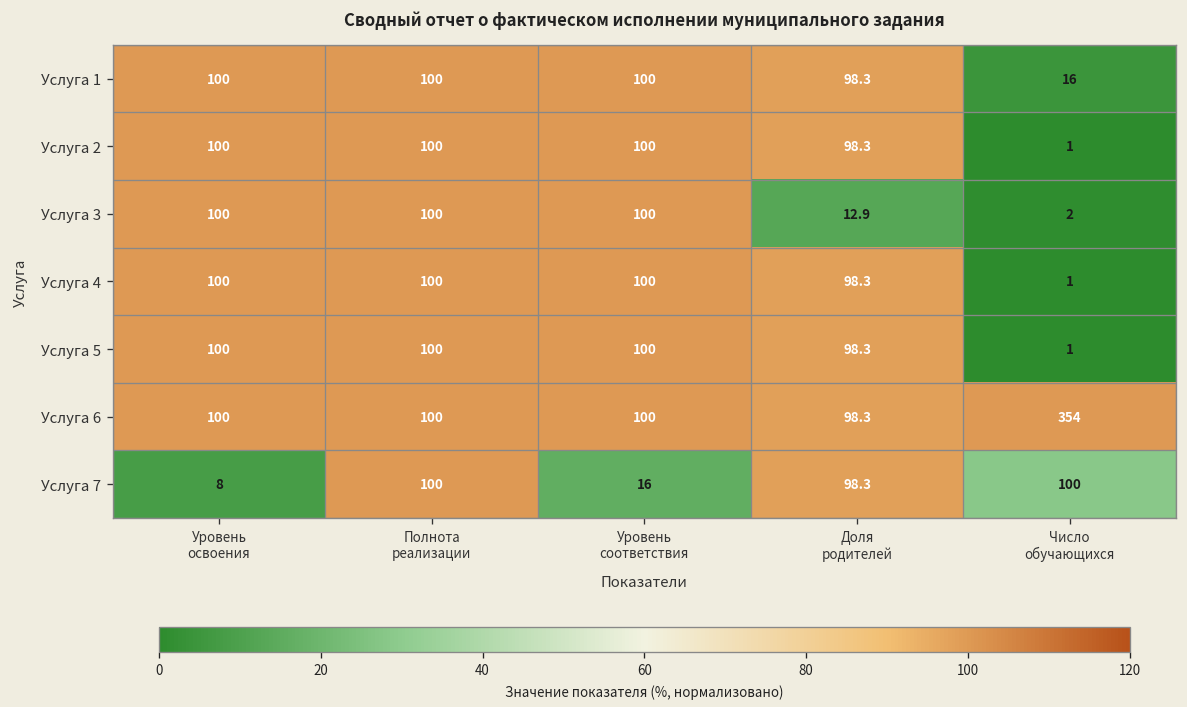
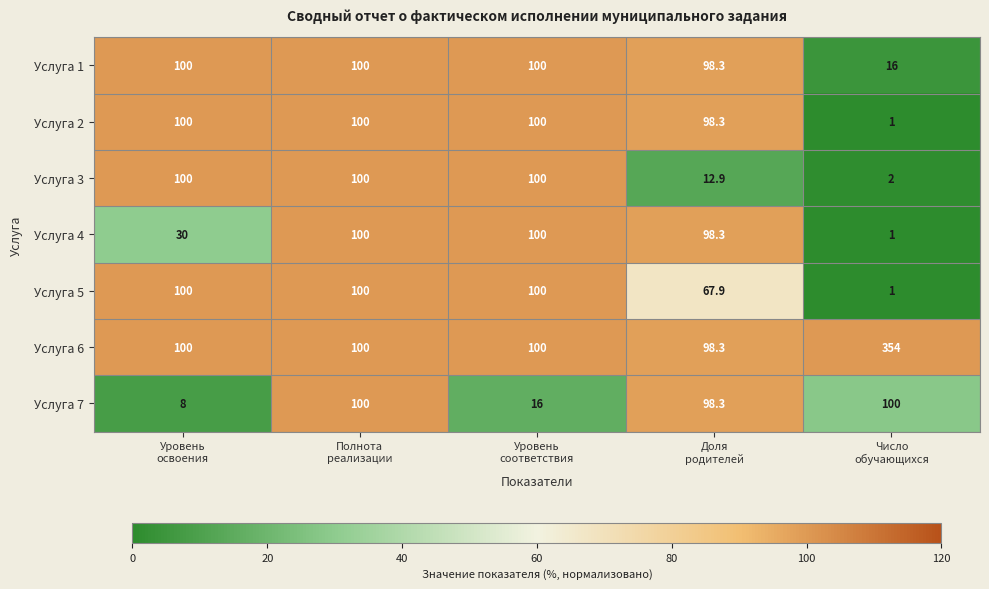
Услуга 4, Уровень освоения: 100 -> 30
Услуга 5, Доля родителей: 98.3 -> 67.9
